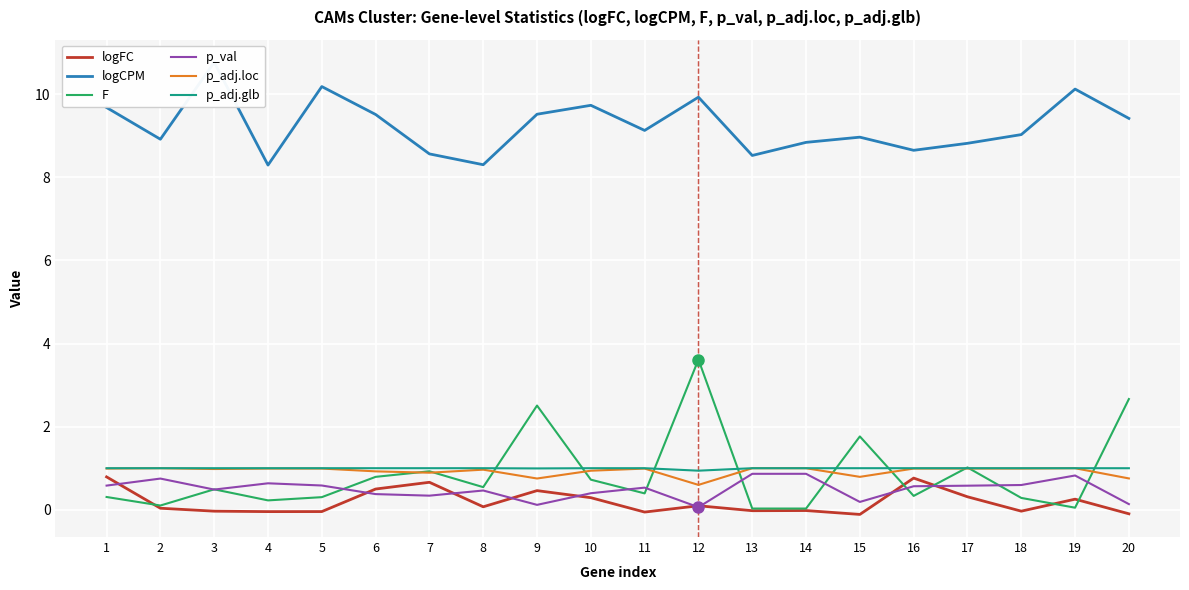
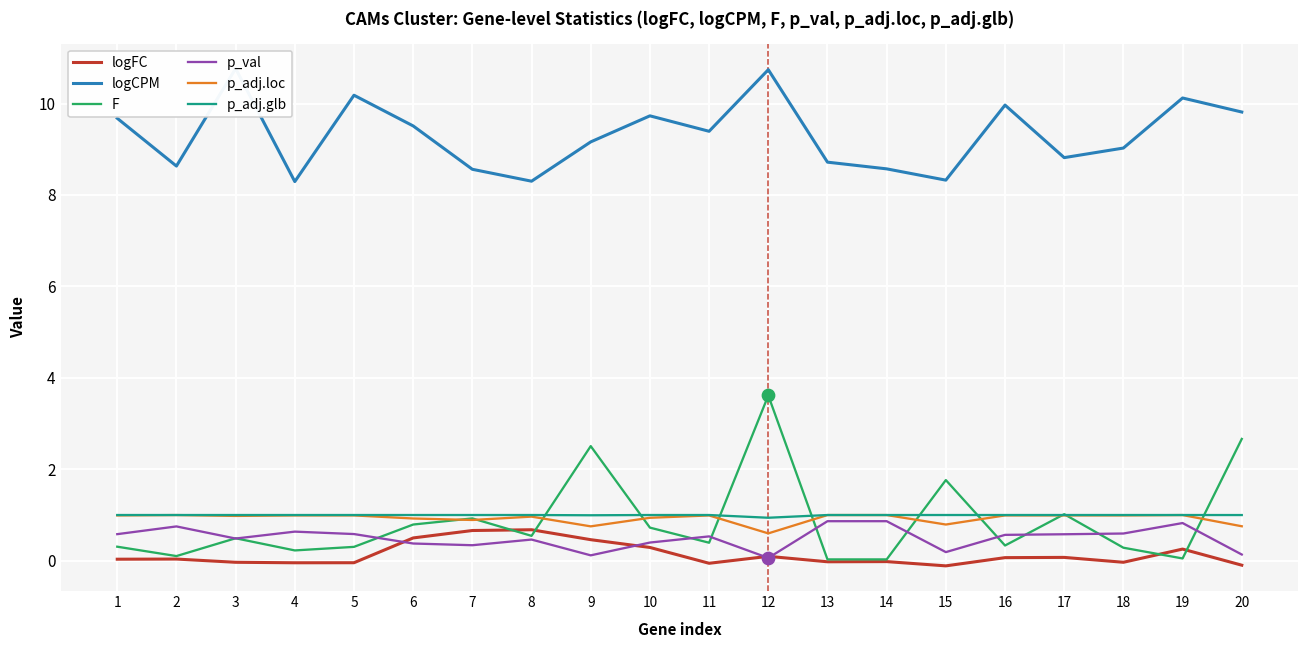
logFC, 1: 0.8 -> 0.0
logCPM, 2: 8.9 -> 8.6
logFC, 8: 0.1 -> 0.7
logCPM, 9: 9.5 -> 9.2
logCPM, 11: 9.1 -> 9.4
logCPM, 12: 9.9 -> 10.7
logCPM, 13: 8.5 -> 8.7
logCPM, 14: 8.8 -> 8.6
logCPM, 15: 9.0 -> 8.3
logFC, 16: 0.8 -> 0.1
logCPM, 16: 8.6 -> 10.0
logFC, 17: 0.3 -> 0.1
logCPM, 20: 9.4 -> 9.8
